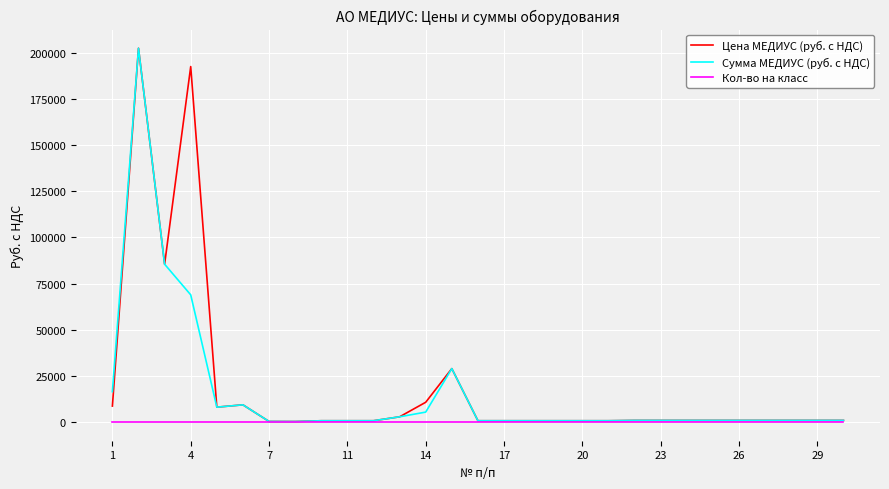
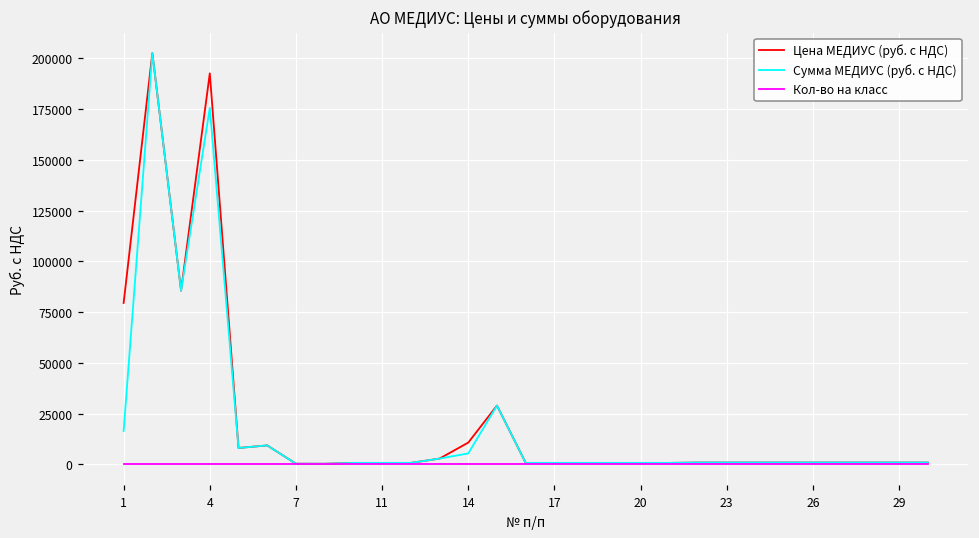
Цена МЕДИУС (руб. с НДС), 1: 9000 -> 79000
Сумма МЕДИУС (руб. с НДС), 4: 69000 -> 176000
